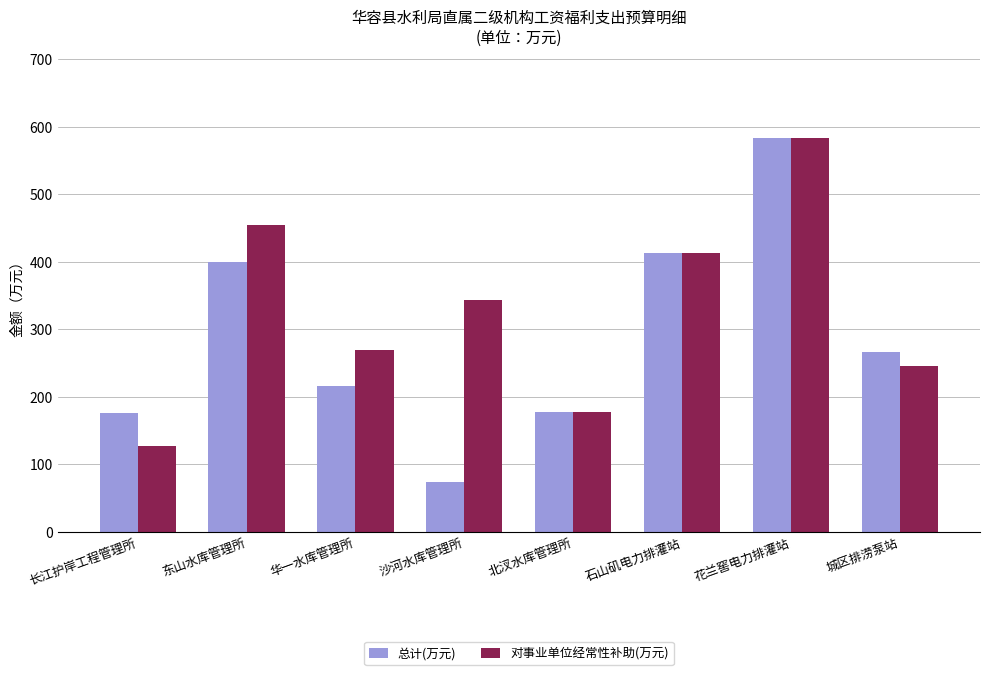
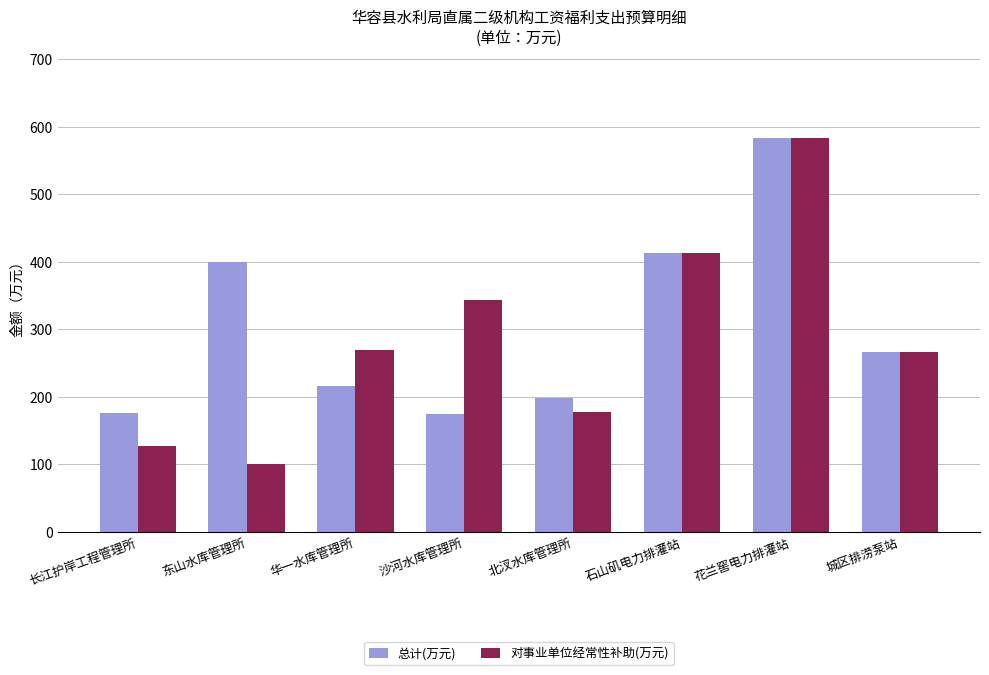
对事业单位经常性补助(万元), 东山水库管理所: 450 -> 100
总计(万元), 沙河水库管理所: 70 -> 170
总计(万元), 北汊水库管理所: 180 -> 200
对事业单位经常性补助(万元), 城区排涝泵站: 250 -> 270
